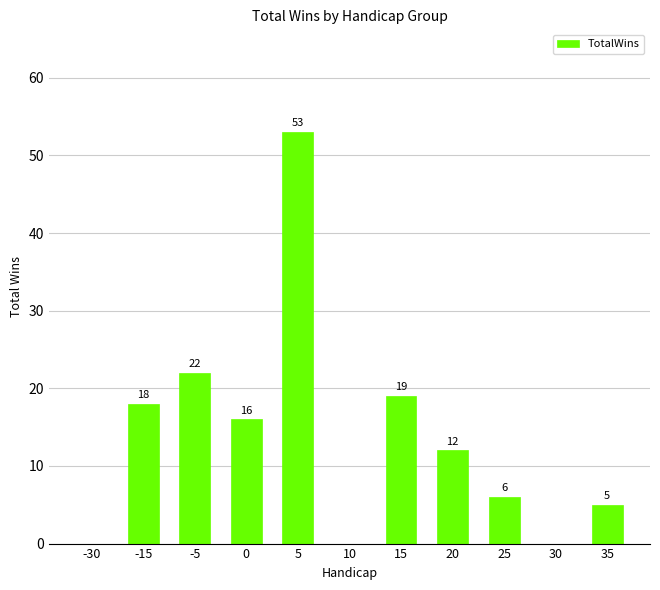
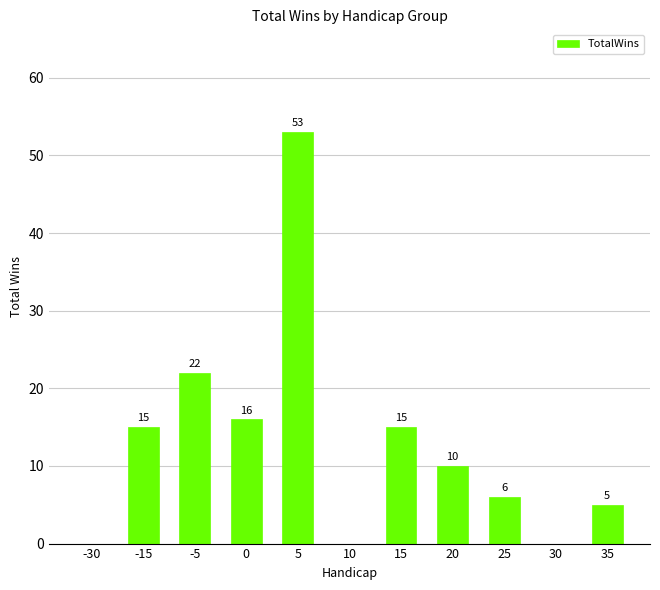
-15: 18 -> 15
15: 19 -> 15
20: 12 -> 10
